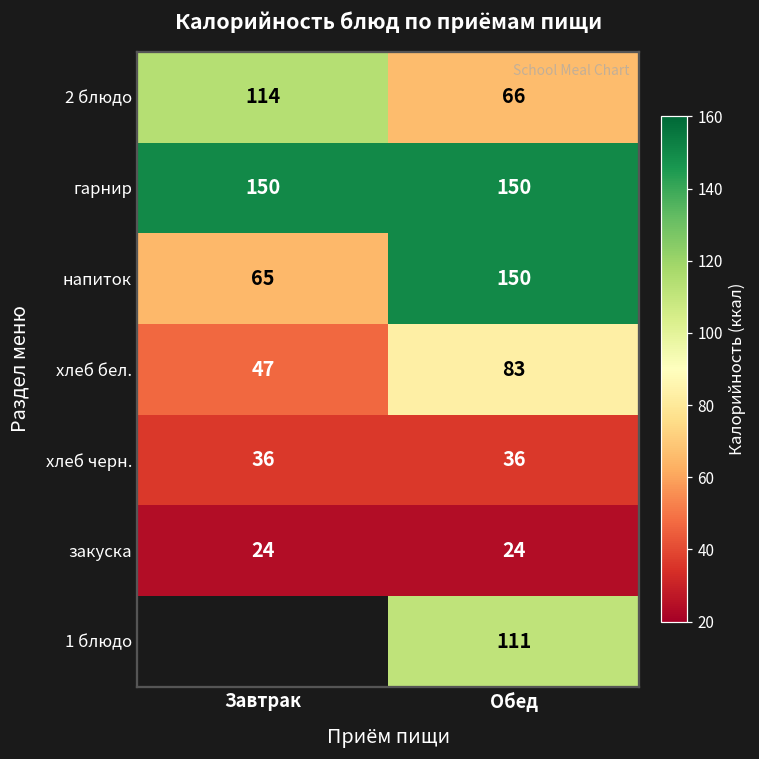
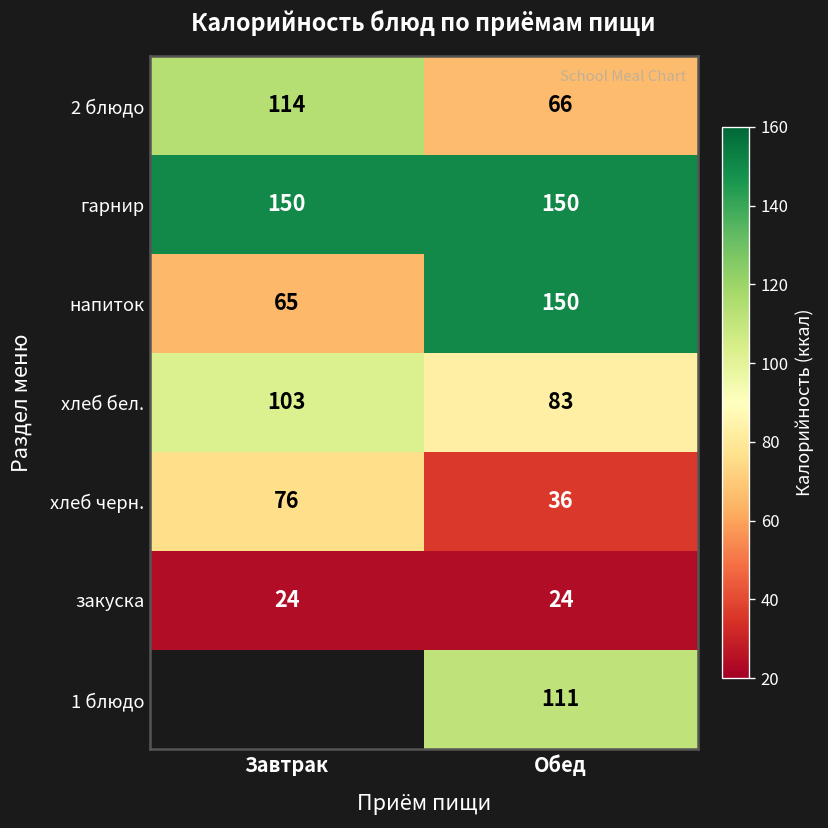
хлеб бел., Завтрак: 47 -> 103
хлеб черн., Завтрак: 36 -> 76
